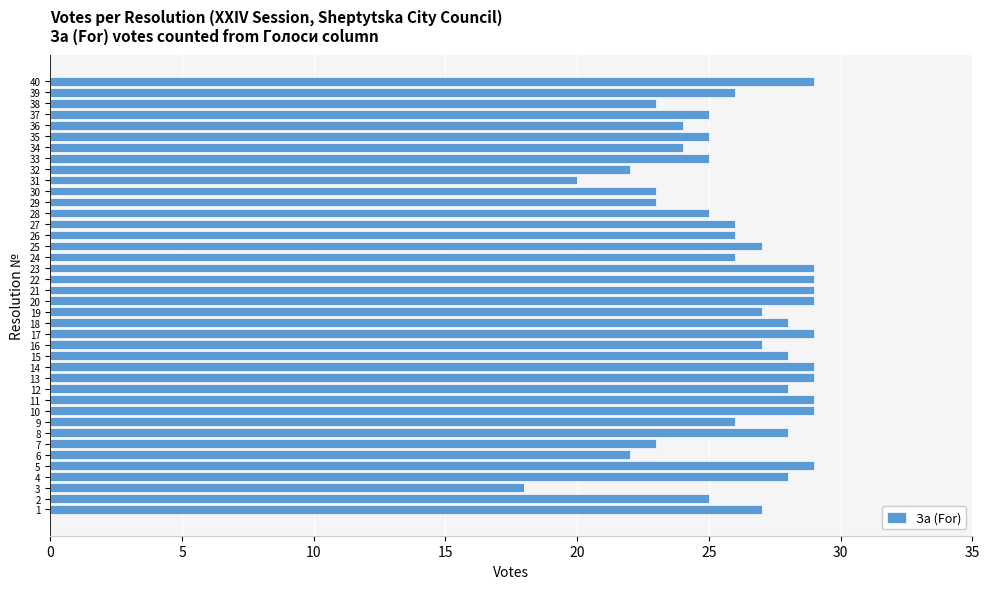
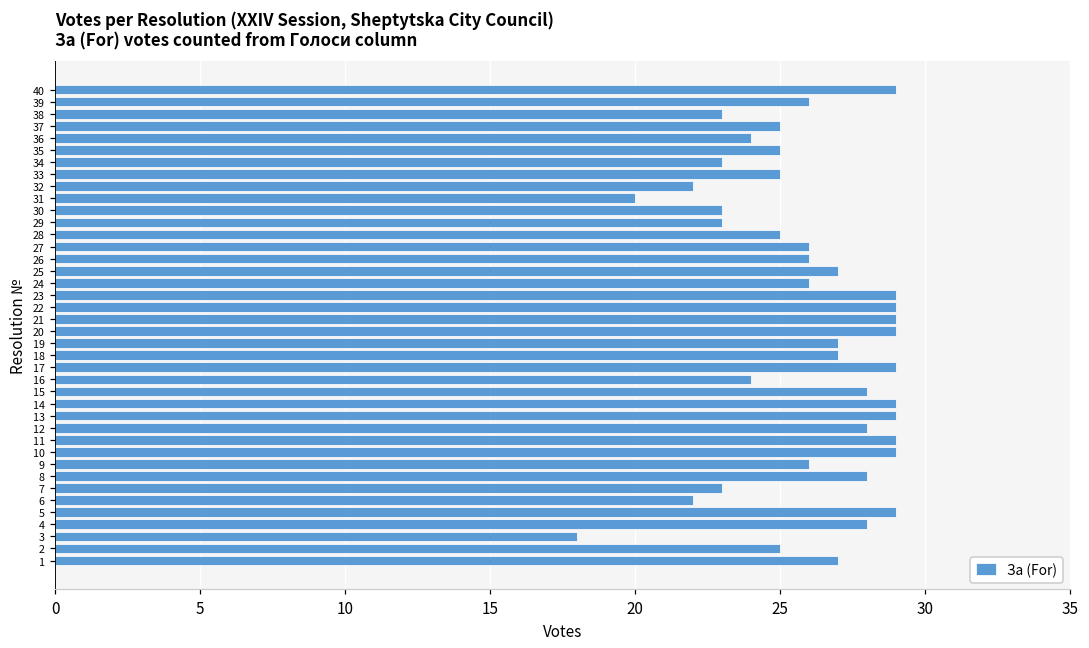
34: 24 -> 23
18: 28 -> 27
16: 27 -> 24
